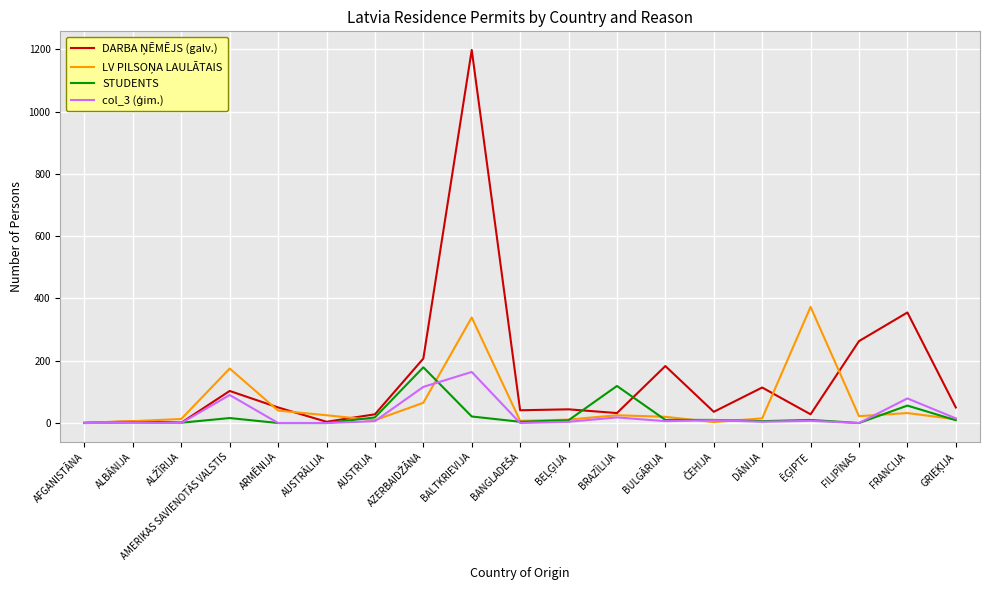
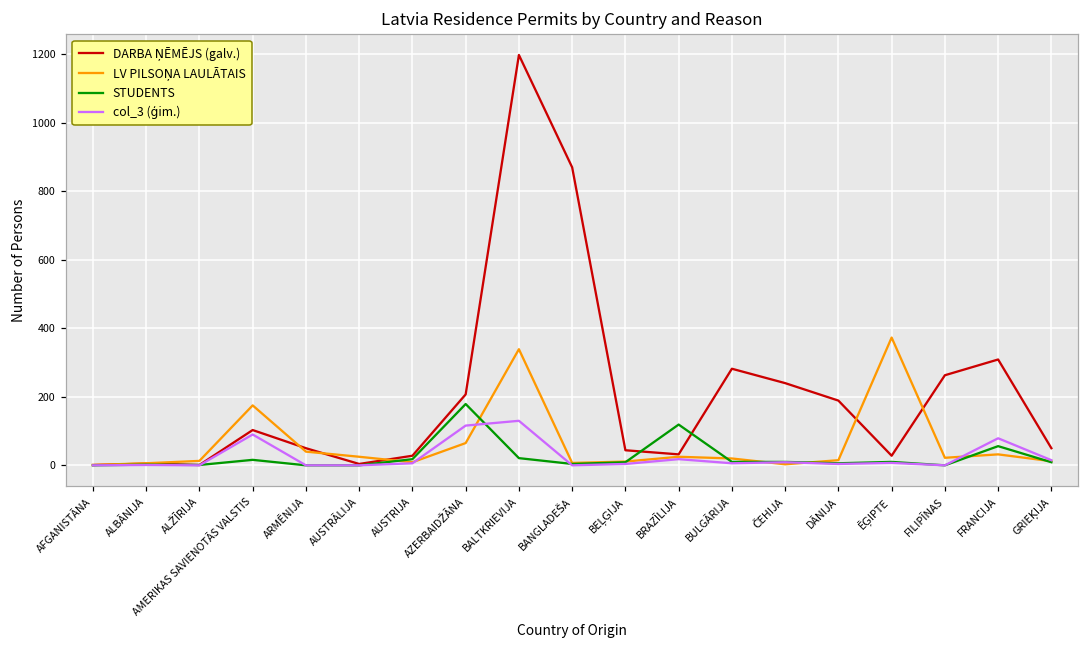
col_3 (ģim.), BALTKRIEVIJA: 160 -> 130
DARBA ŅĒMĒJS (galv.), BANGLADEŠA: 40 -> 870
DARBA ŅĒMĒJS (galv.), BULGĀRIJA: 180 -> 280
DARBA ŅĒMĒJS (galv.), ČEHIJA: 40 -> 240
DARBA ŅĒMĒJS (galv.), DĀNIJA: 110 -> 190
DARBA ŅĒMĒJS (galv.), FRANCIJA: 360 -> 310
